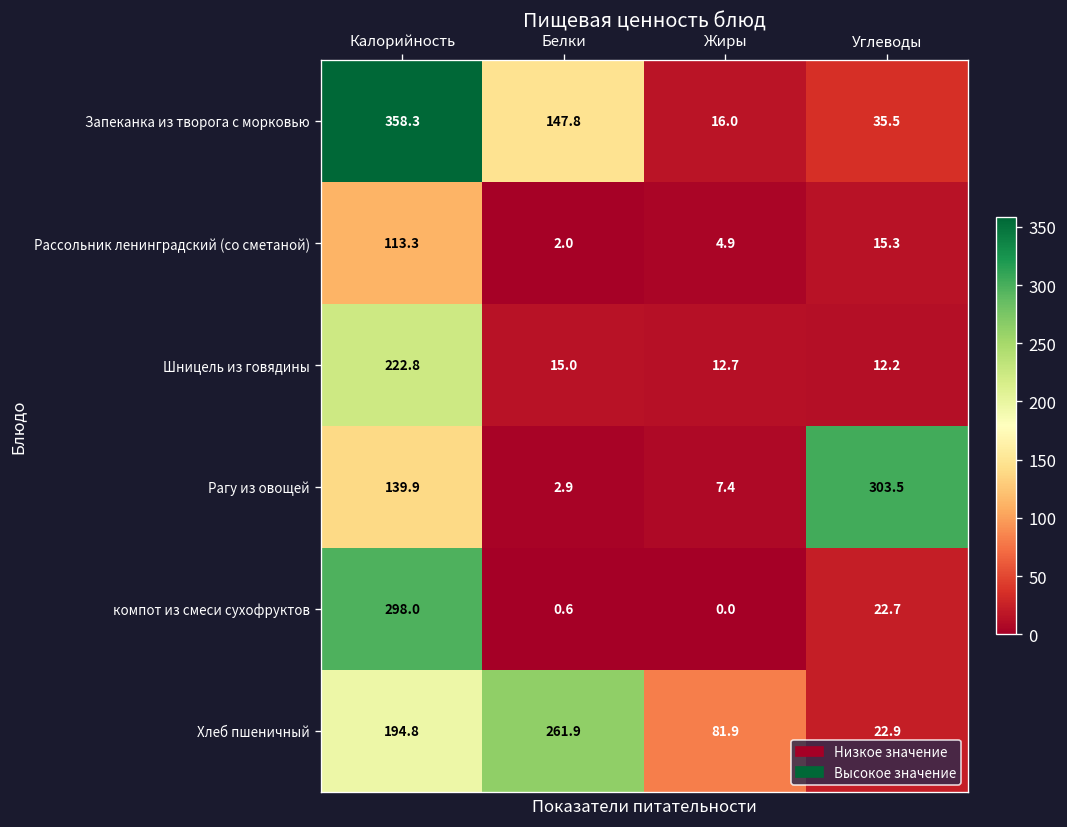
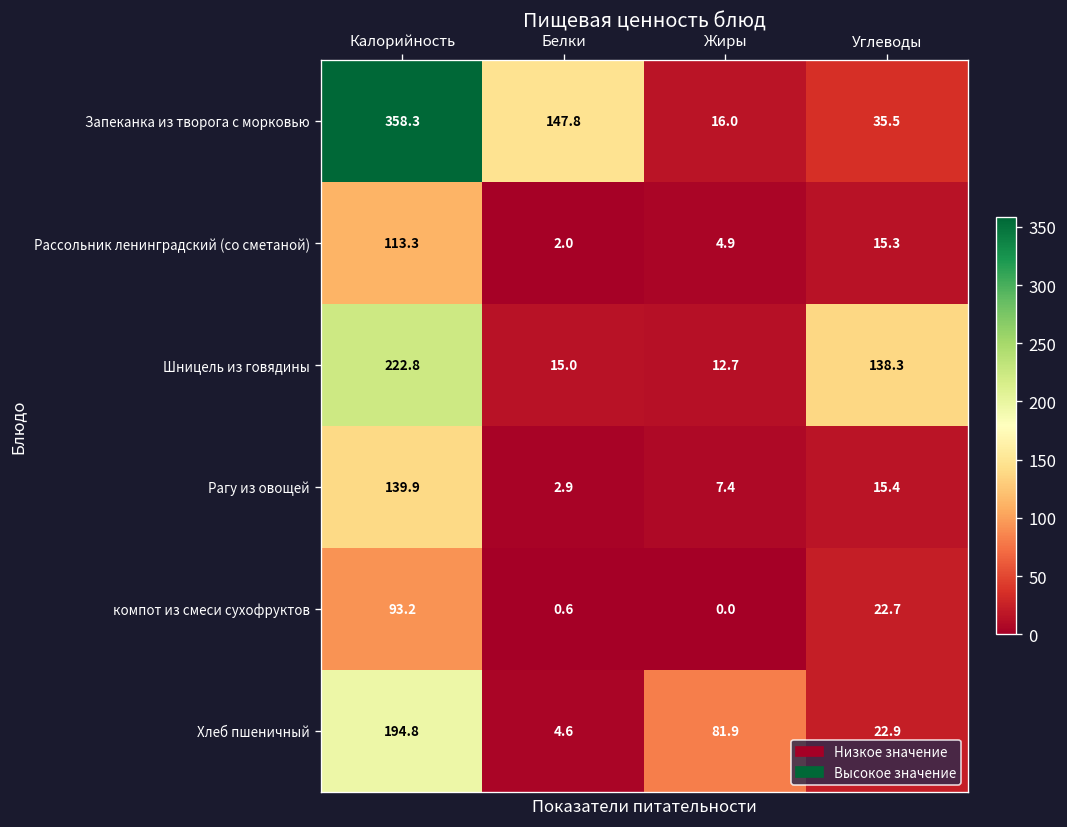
Шницель из говядины, Углеводы: 12.2 -> 138.3
Рагу из овощей, Углеводы: 303.5 -> 15.4
компот из смеси сухофруктов, Калорийность: 298.0 -> 93.2
Хлеб пшеничный, Белки: 261.9 -> 4.6
